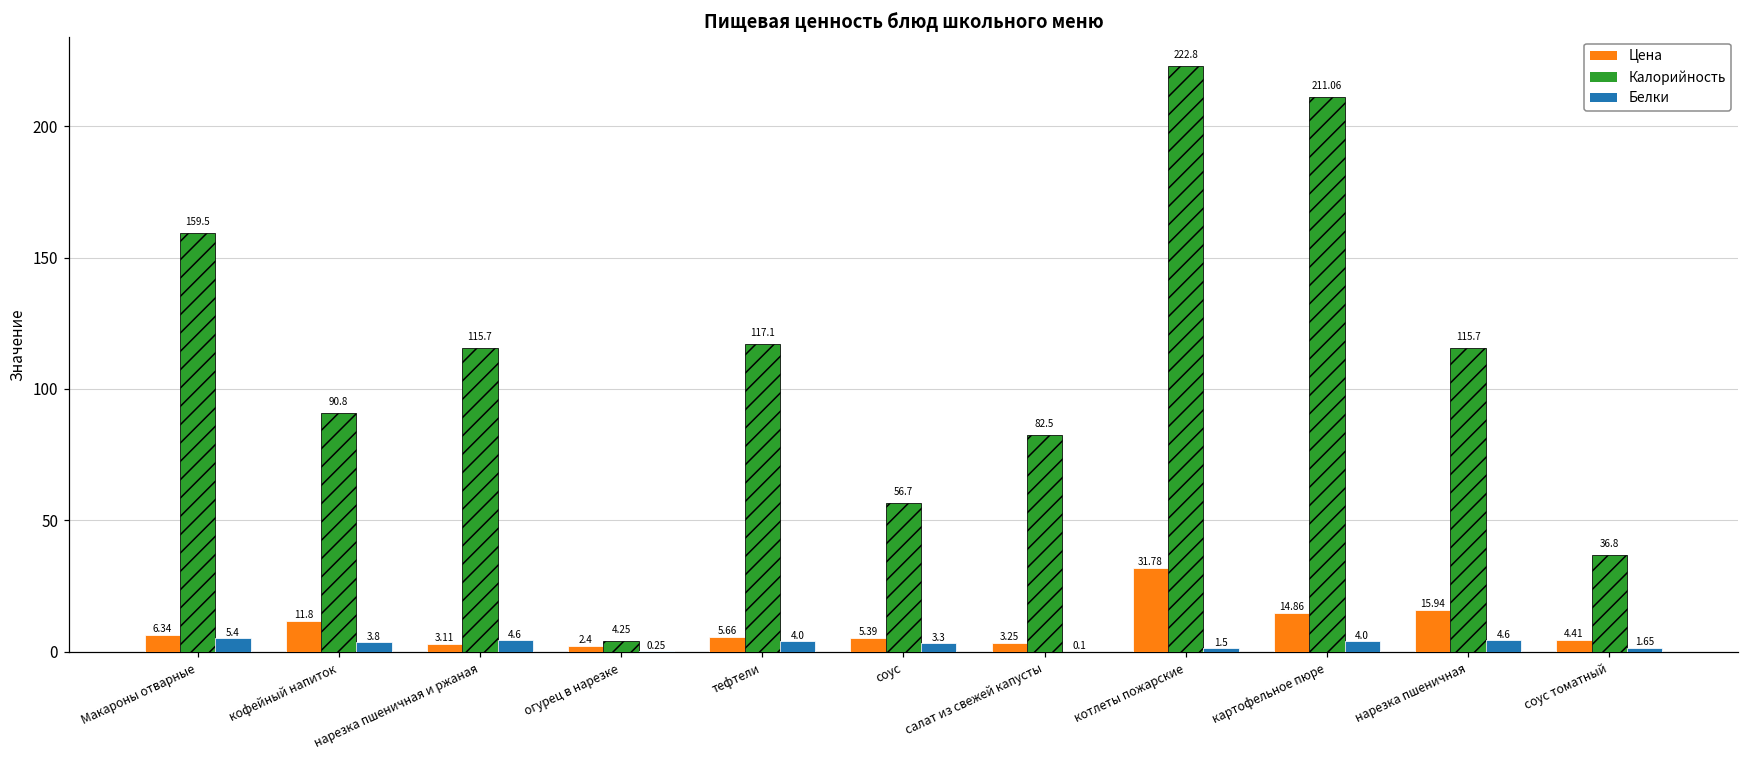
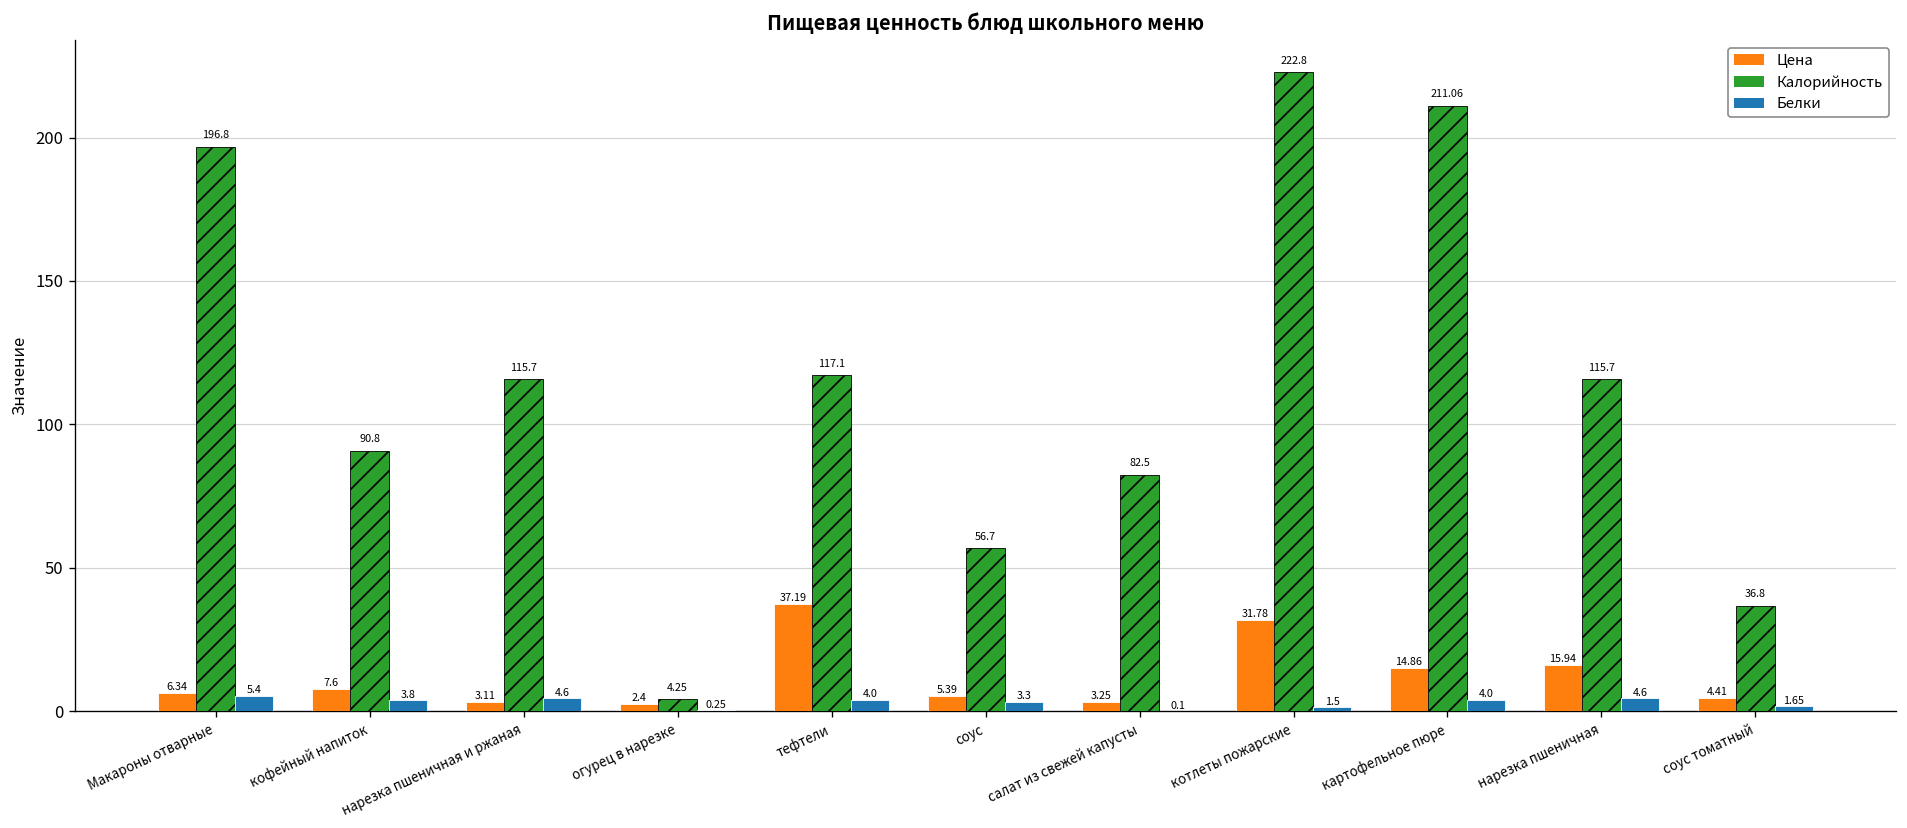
Калорийность, Макароны отварные: 159.5 -> 196.8
Цена, кофейный напиток: 11.8 -> 7.6
Цена, тефтели: 5.66 -> 37.19
